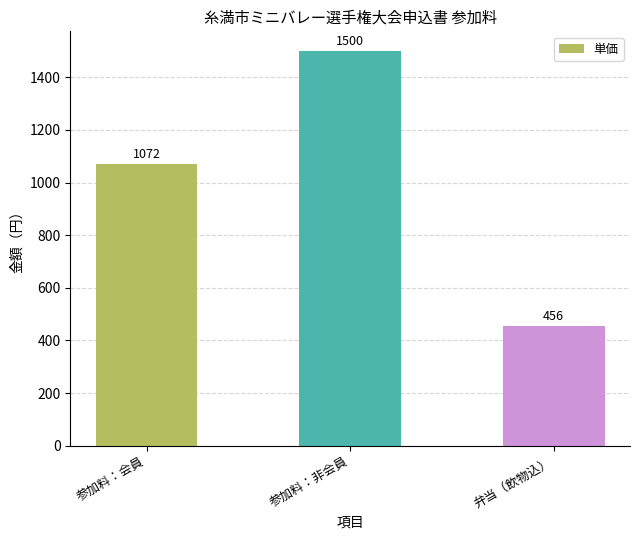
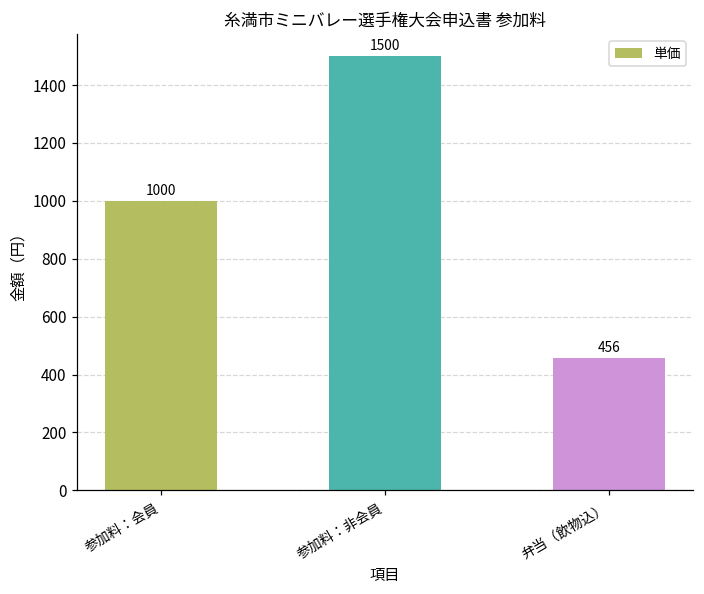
参加料：会員: 1072 -> 1000
